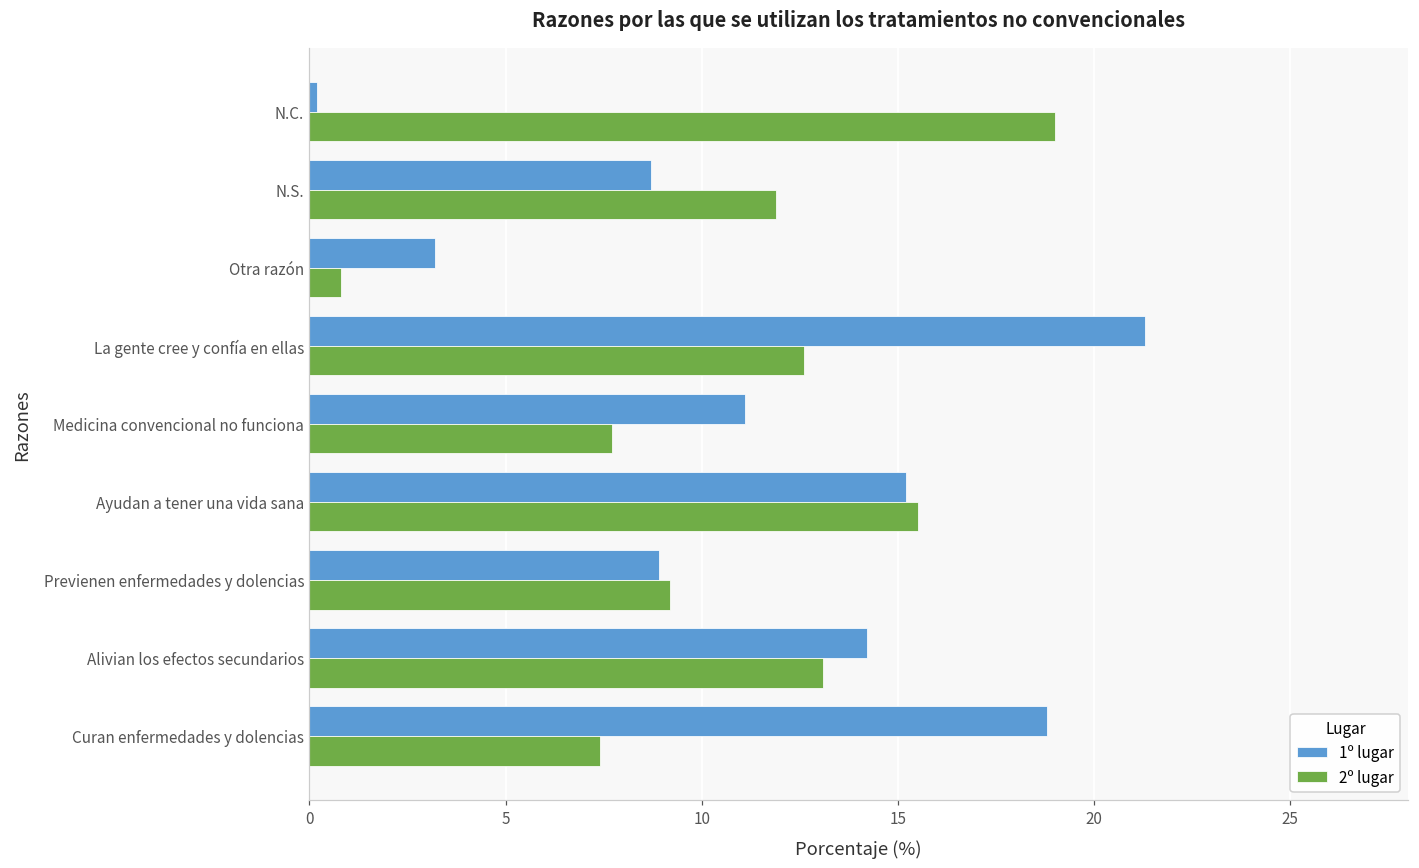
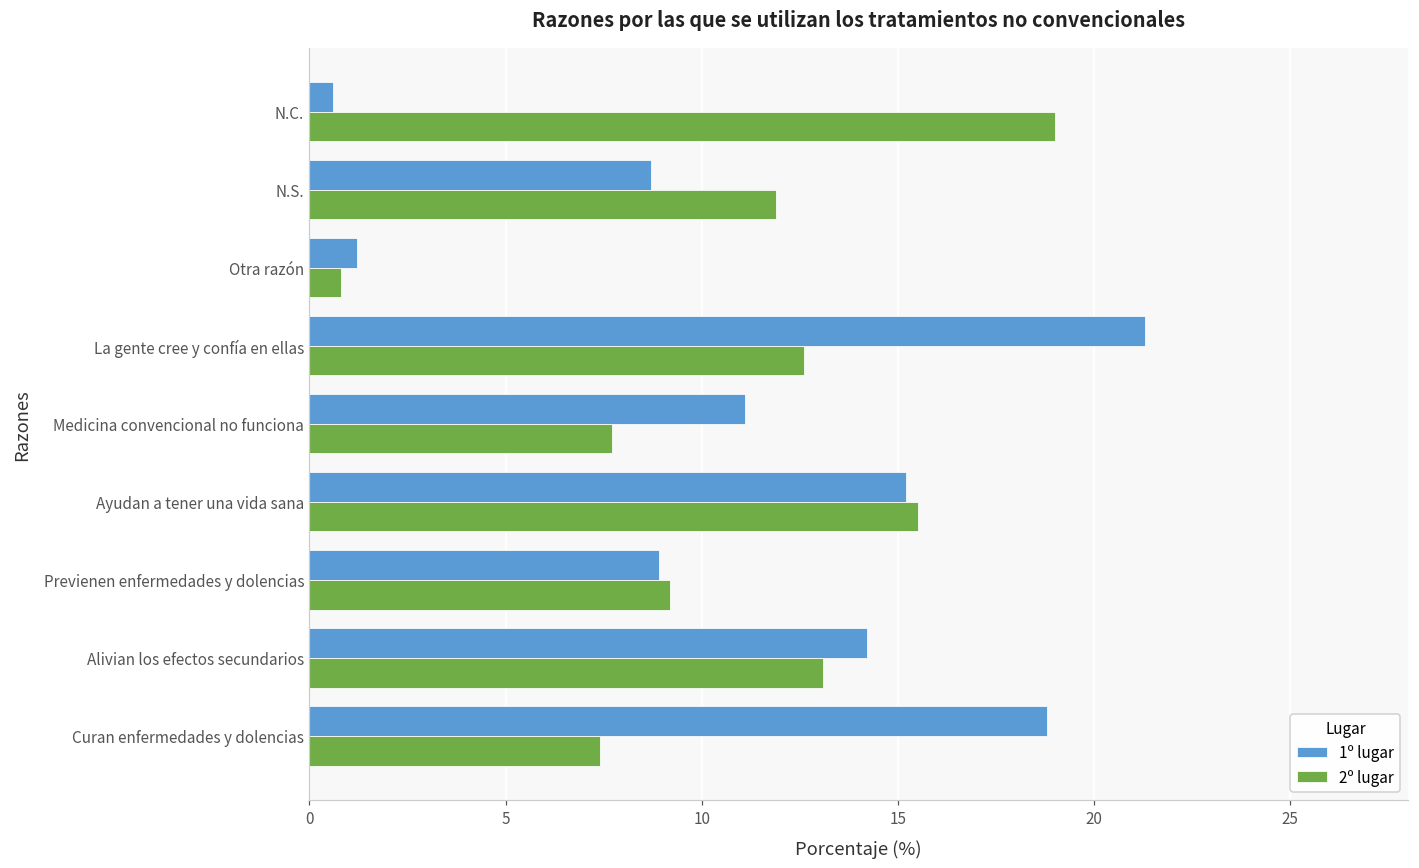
1º lugar, N.C.: 0.2 -> 0.6
1º lugar, Otra razón: 3.2 -> 1.2
